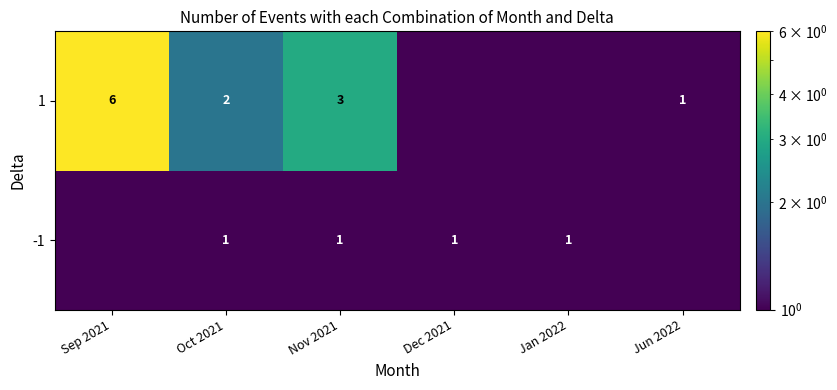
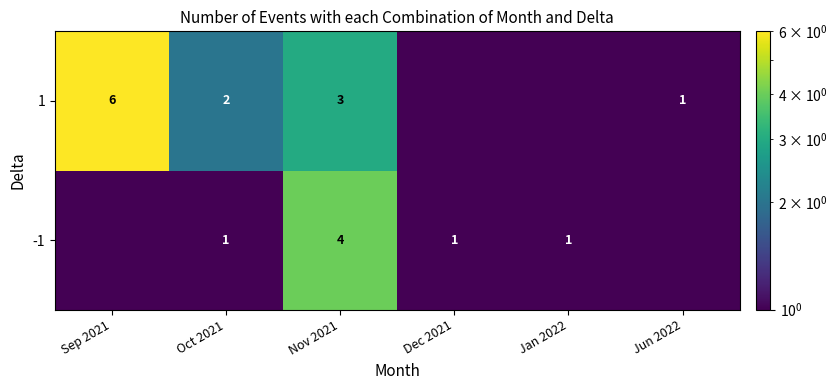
-1, Nov 2021: 1 -> 4
